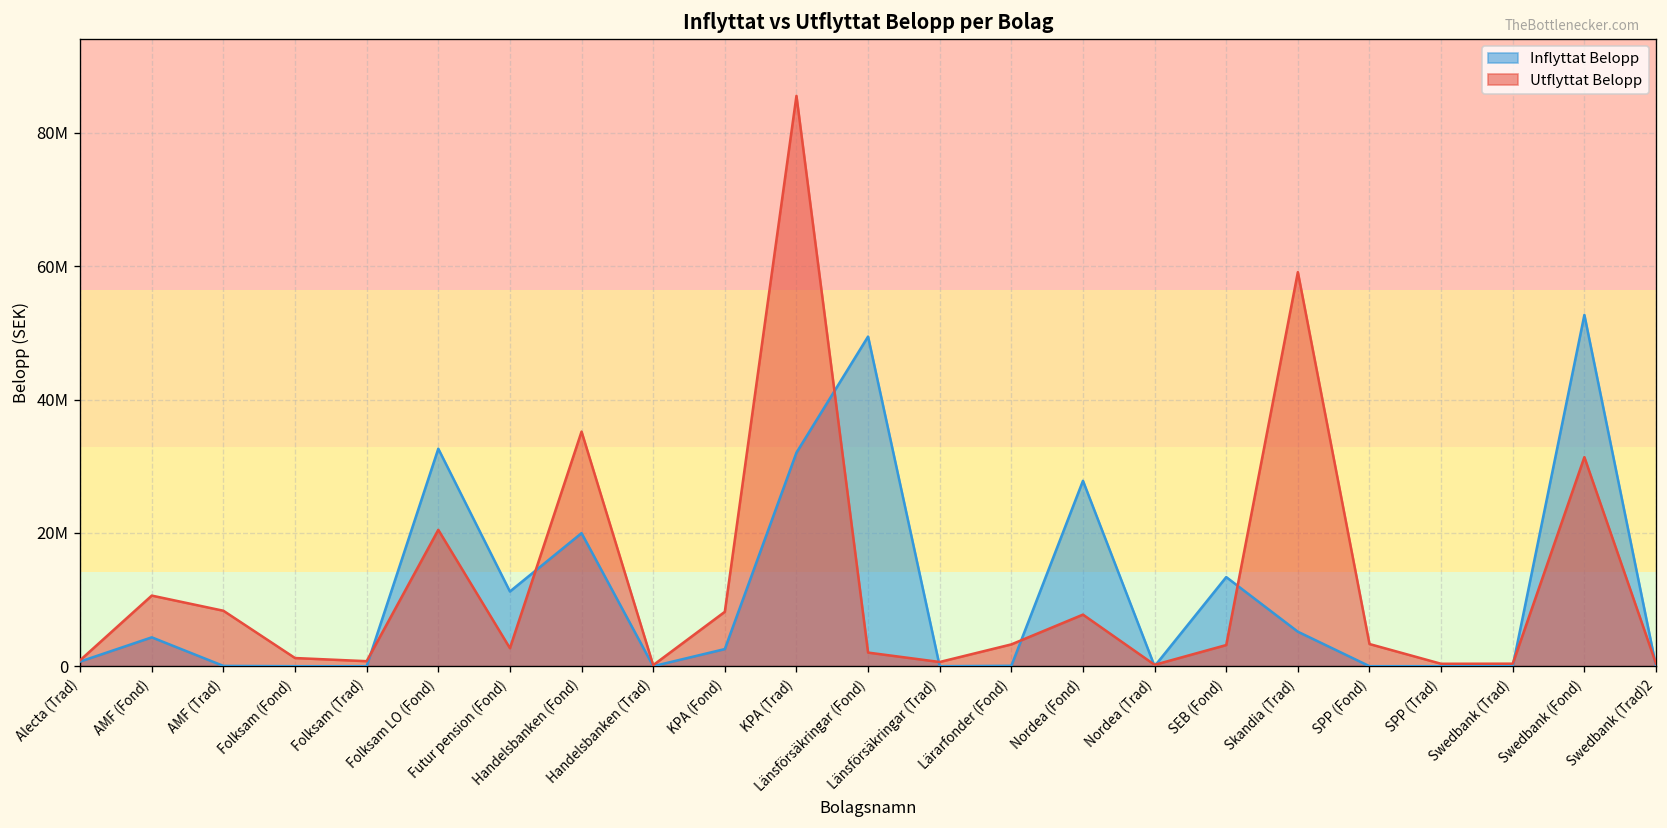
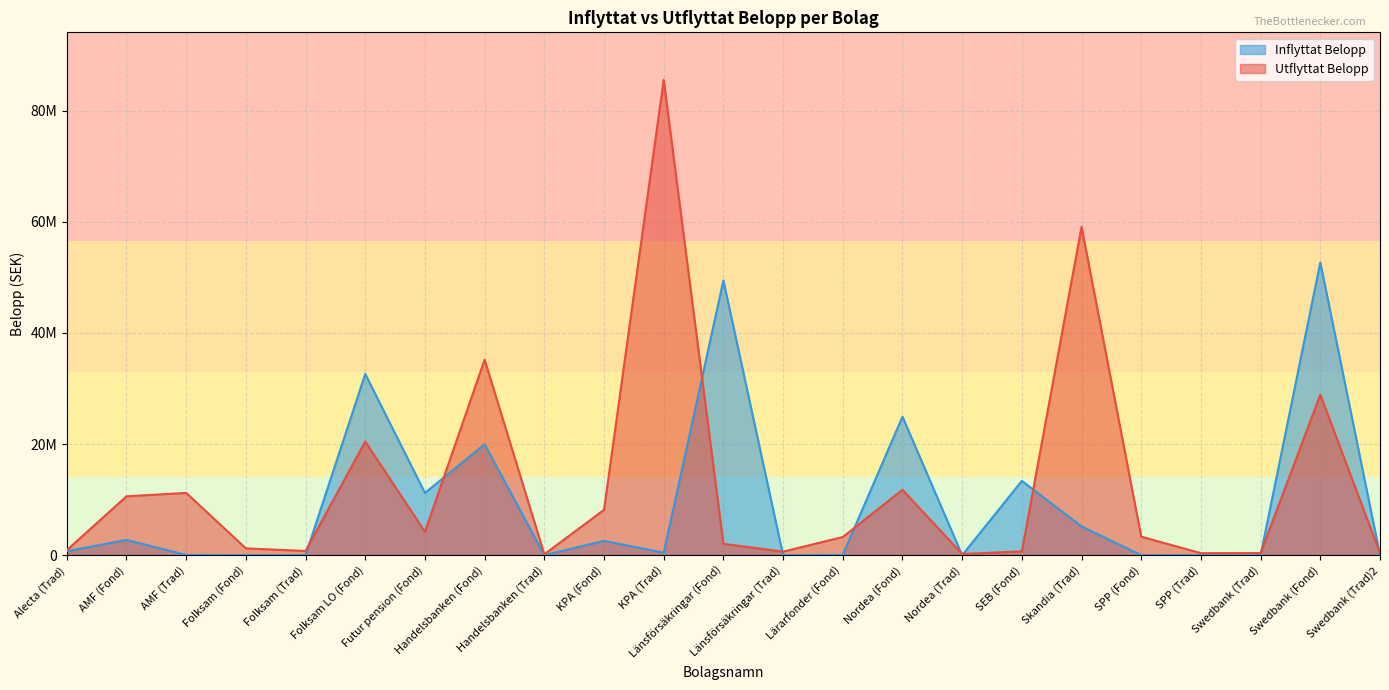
Inflyttat Belopp, AMF (Fond): 4000000 -> 3000000
Utflyttat Belopp, AMF (Trad): 8000000 -> 11000000
Utflyttat Belopp, Futur pension (Fond): 3000000 -> 4000000
Inflyttat Belopp, KPA (Trad): 32000000 -> 0
Inflyttat Belopp, Nordea (Fond): 28000000 -> 25000000
Utflyttat Belopp, Nordea (Fond): 8000000 -> 12000000
Utflyttat Belopp, SEB (Fond): 3000000 -> 1000000
Utflyttat Belopp, Swedbank (Fond): 31000000 -> 29000000
